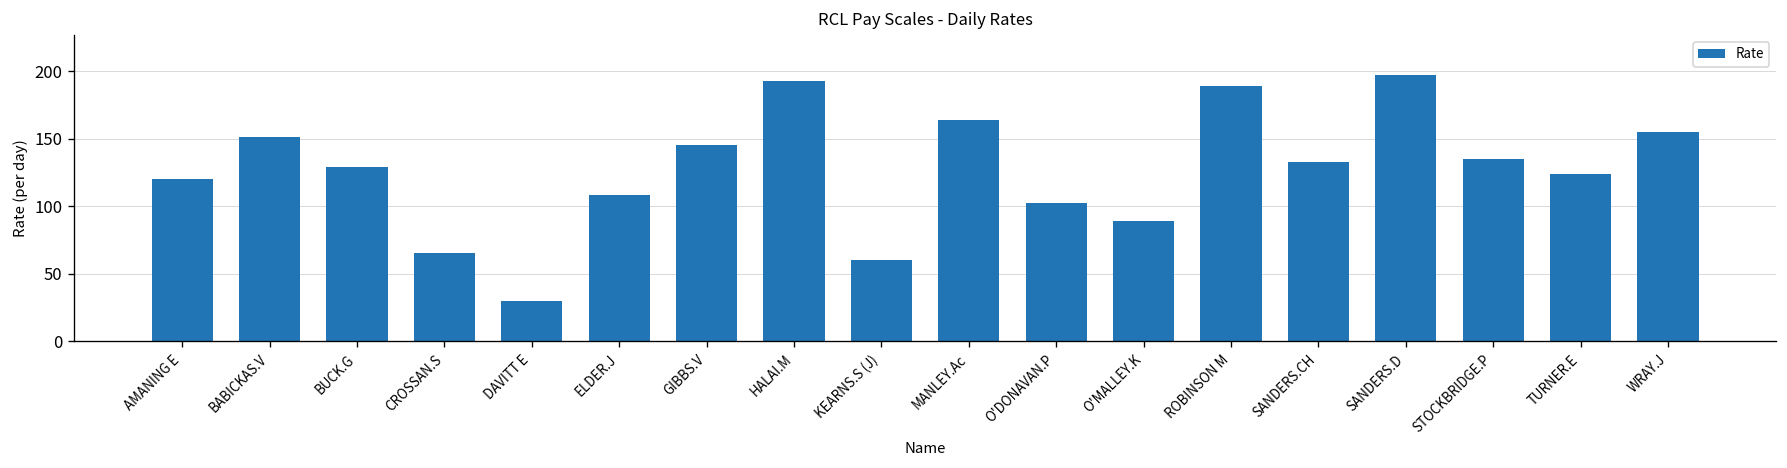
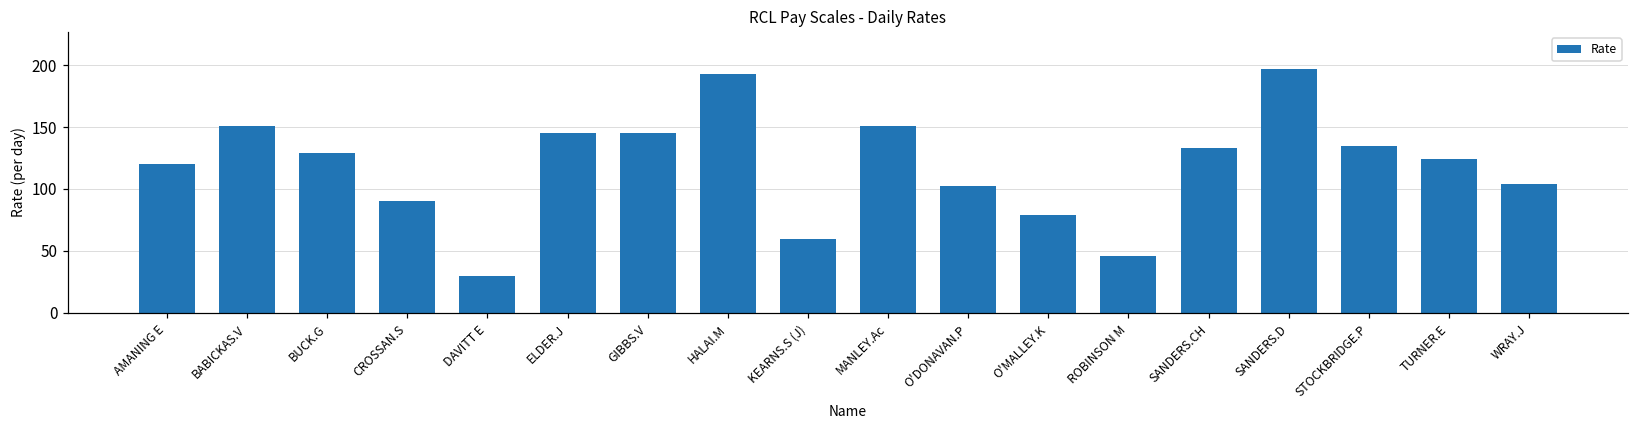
CROSSAN.S: 65 -> 90
ELDER.J: 108 -> 145
MANLEY.Ac: 164 -> 151
O'MALLEY.K: 89 -> 79
ROBINSON M: 189 -> 46
WRAY.J: 155 -> 104
